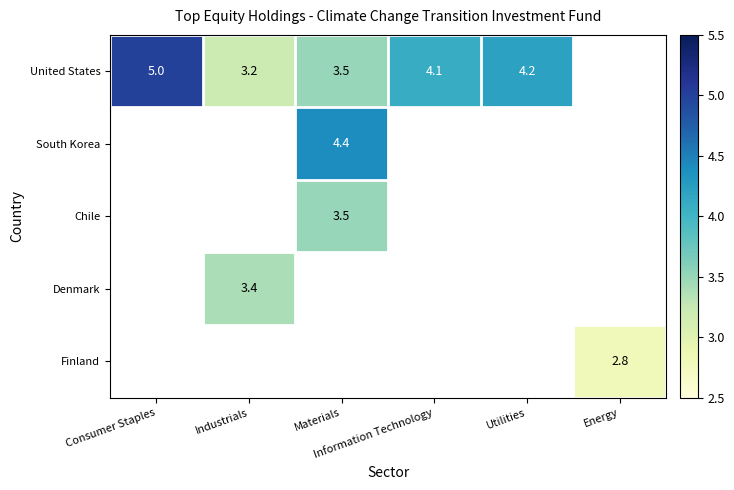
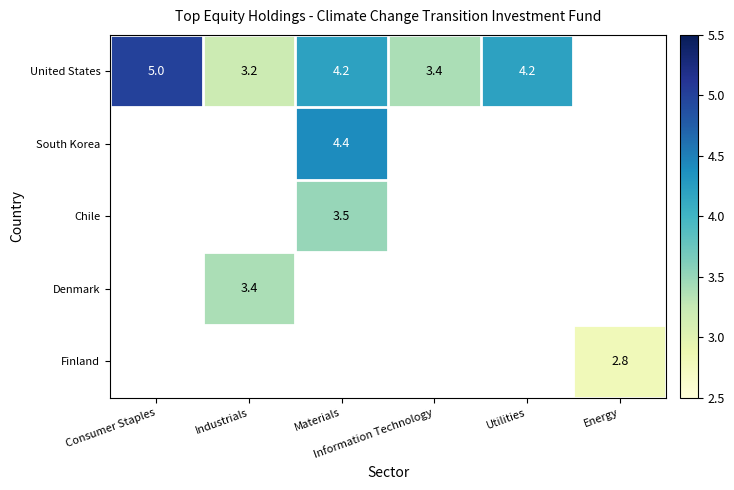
United States, Materials: 3.5 -> 4.2
United States, Information Technology: 4.1 -> 3.4
